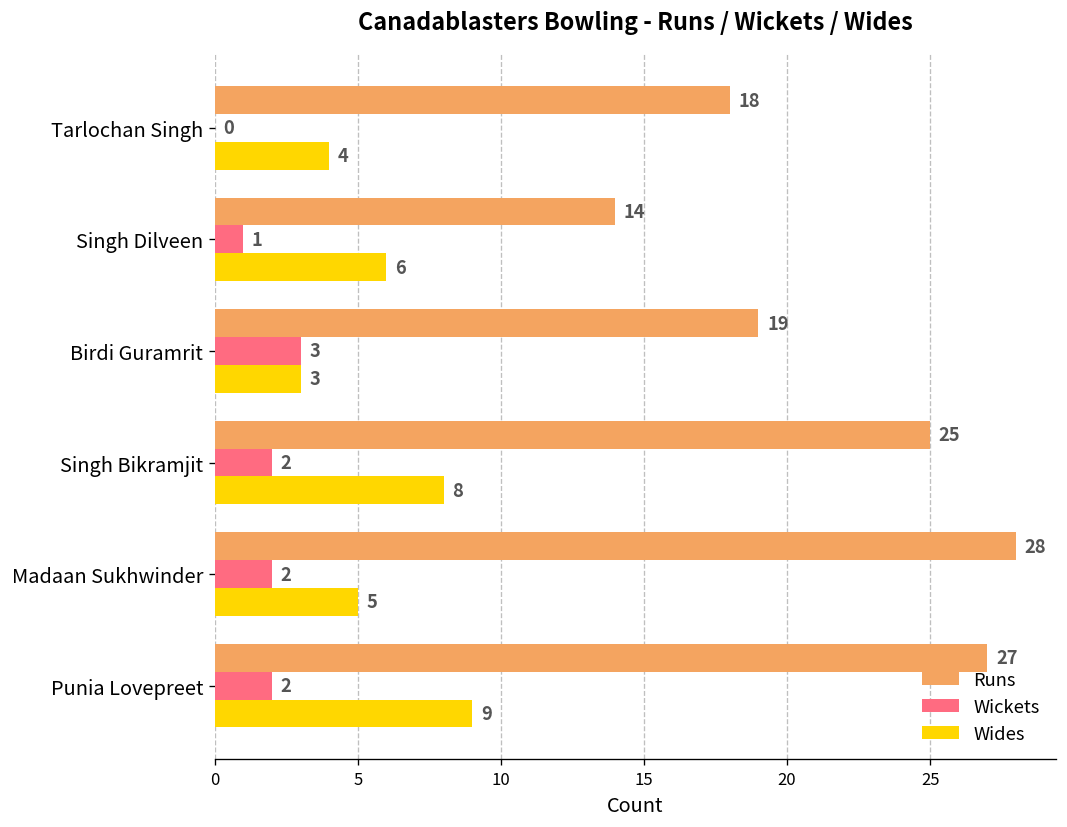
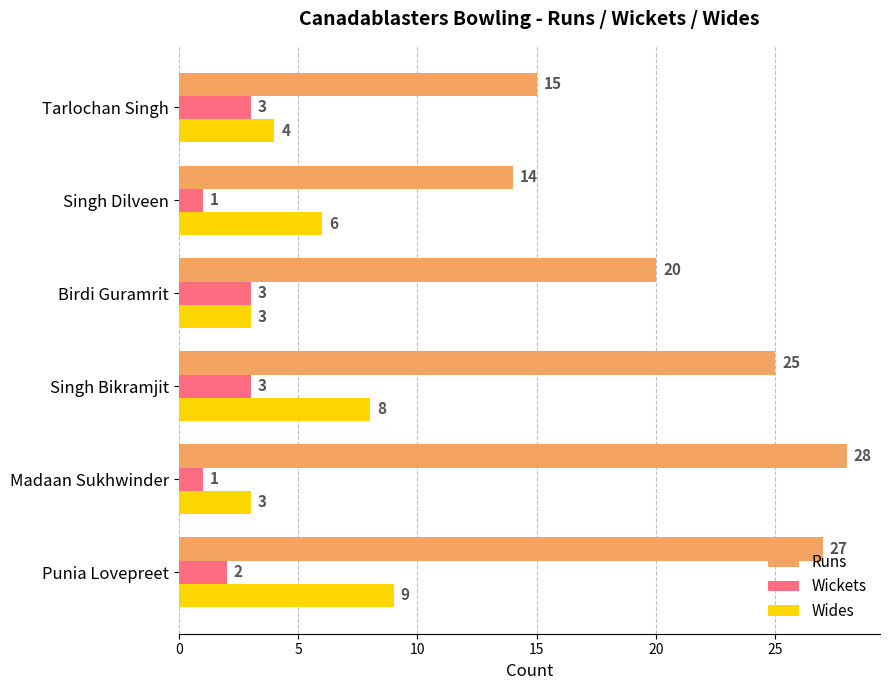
Runs, Tarlochan Singh: 18 -> 15
Wickets, Tarlochan Singh: 0 -> 3
Runs, Birdi Guramrit: 19 -> 20
Wickets, Singh Bikramjit: 2 -> 3
Wickets, Madaan Sukhwinder: 2 -> 1
Wides, Madaan Sukhwinder: 5 -> 3
